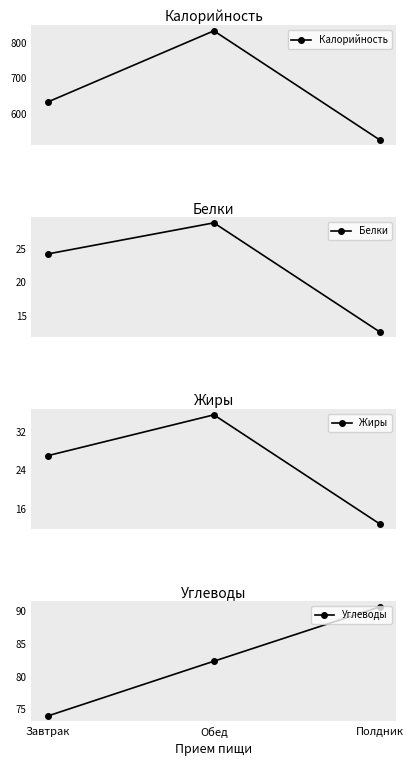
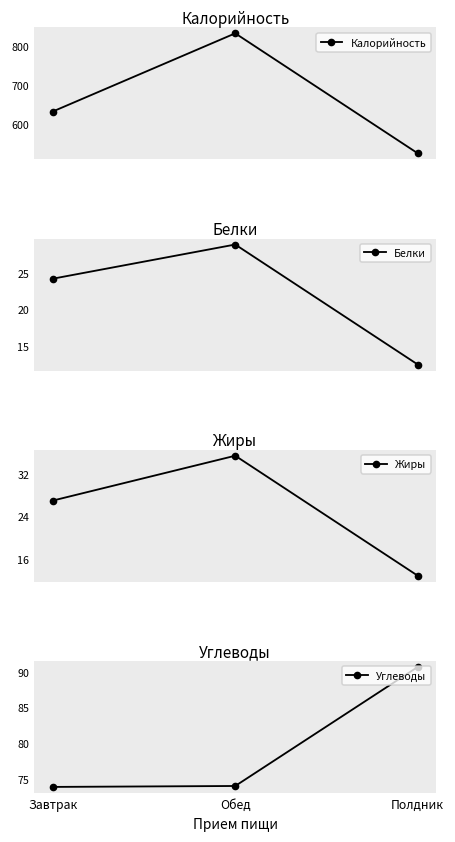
Углеводы, Обед: 82 -> 74
